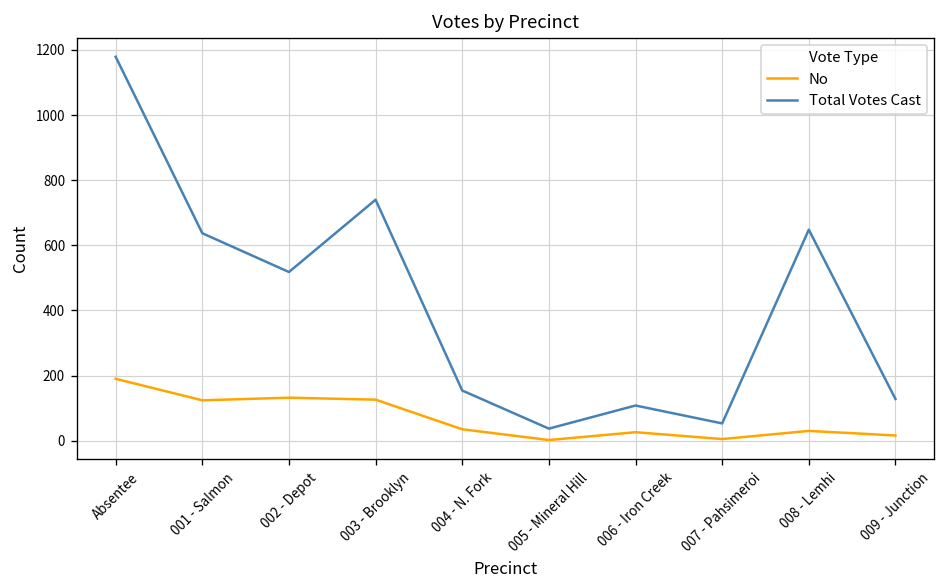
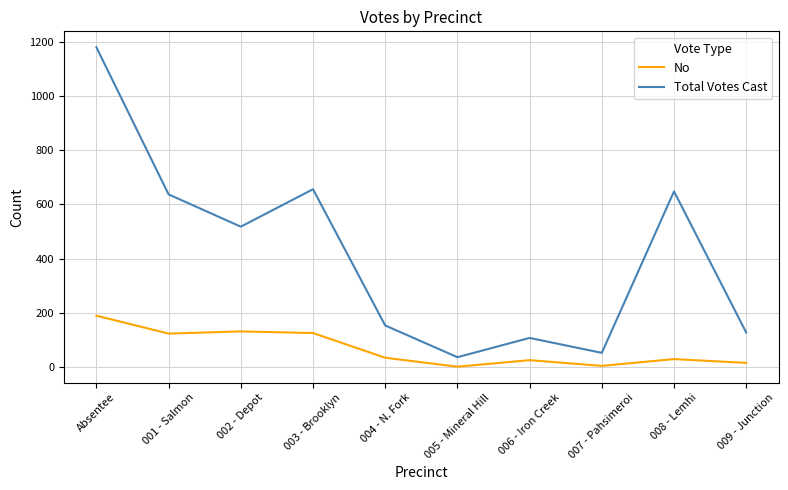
Total Votes Cast, 003 - Brooklyn: 740 -> 660
